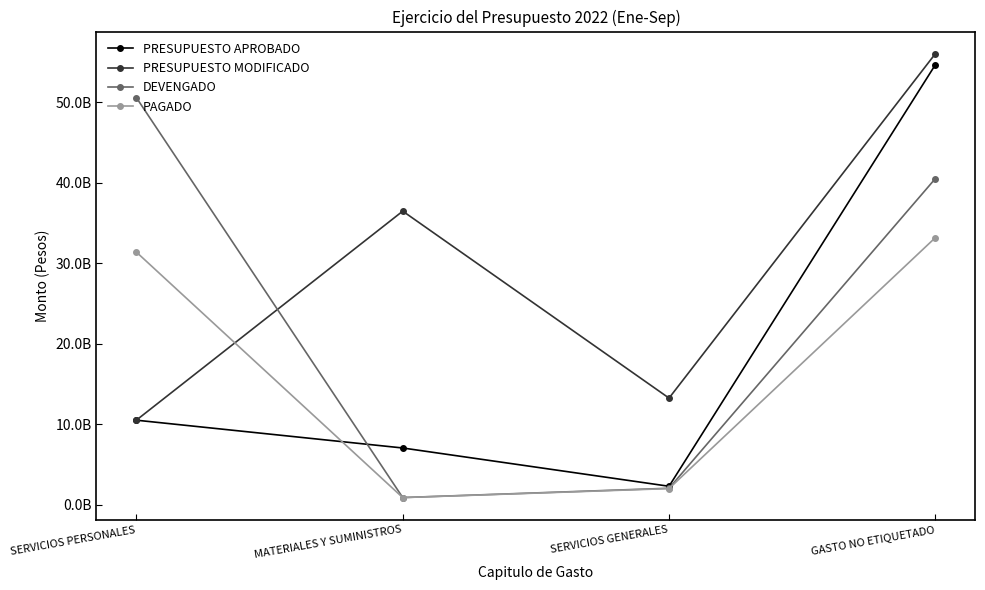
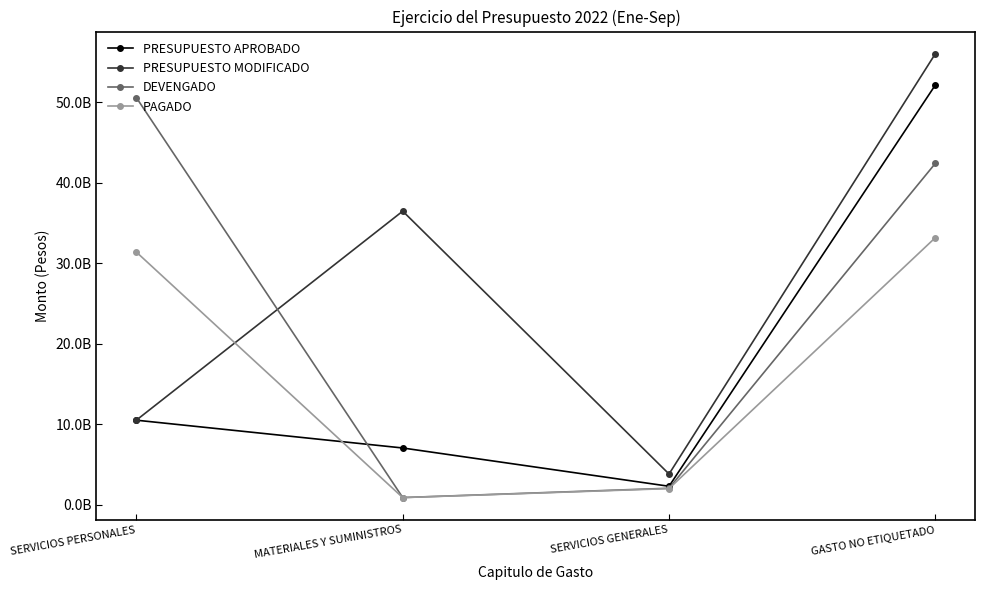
PRESUPUESTO MODIFICADO, SERVICIOS GENERALES: 13000000000 -> 4000000000
PRESUPUESTO APROBADO, GASTO NO ETIQUETADO: 55000000000 -> 52000000000
DEVENGADO, GASTO NO ETIQUETADO: 40000000000 -> 42000000000
